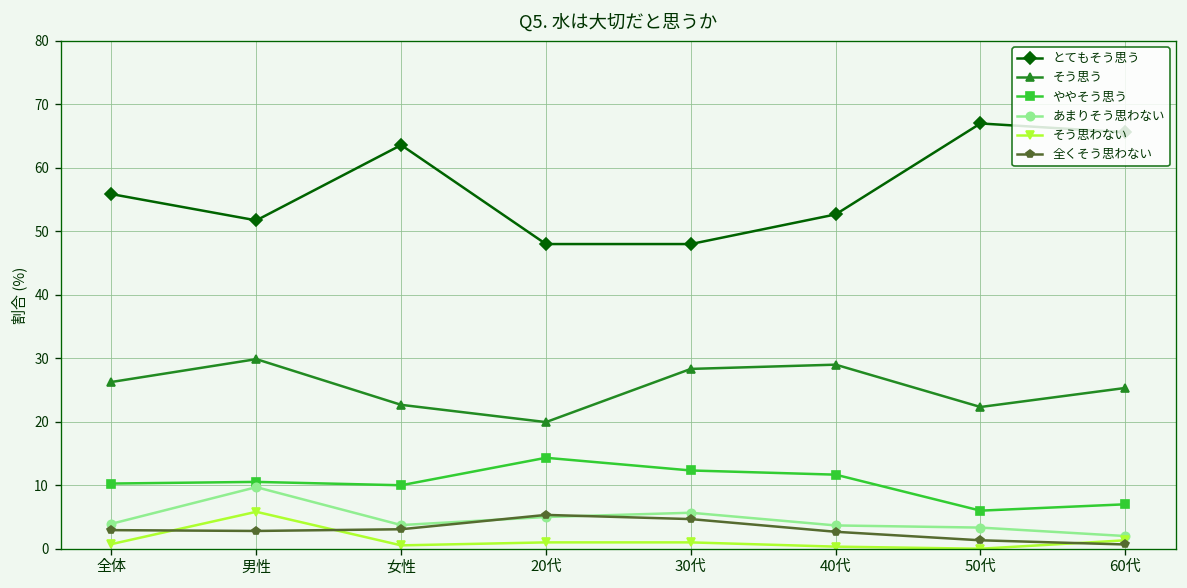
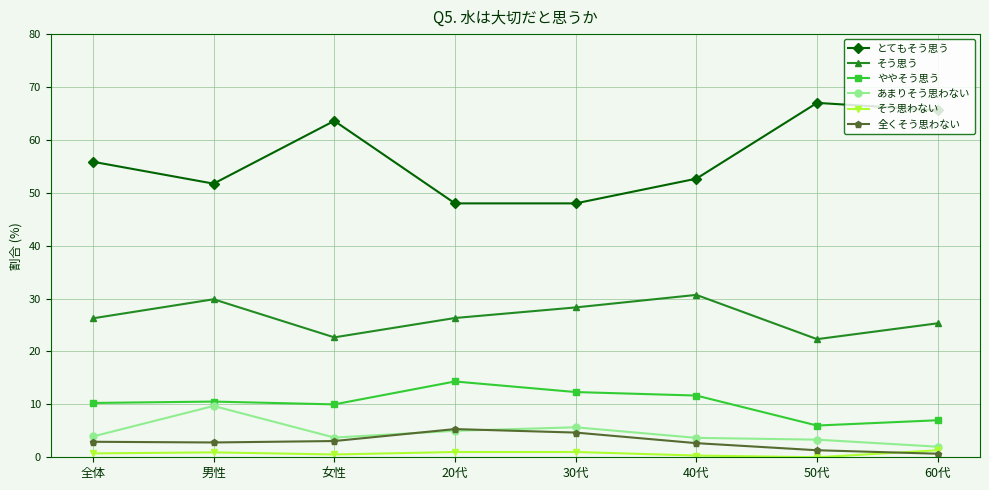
そう思わない, 男性: 6 -> 1
そう思う, 20代: 20 -> 26
そう思う, 40代: 29 -> 31
